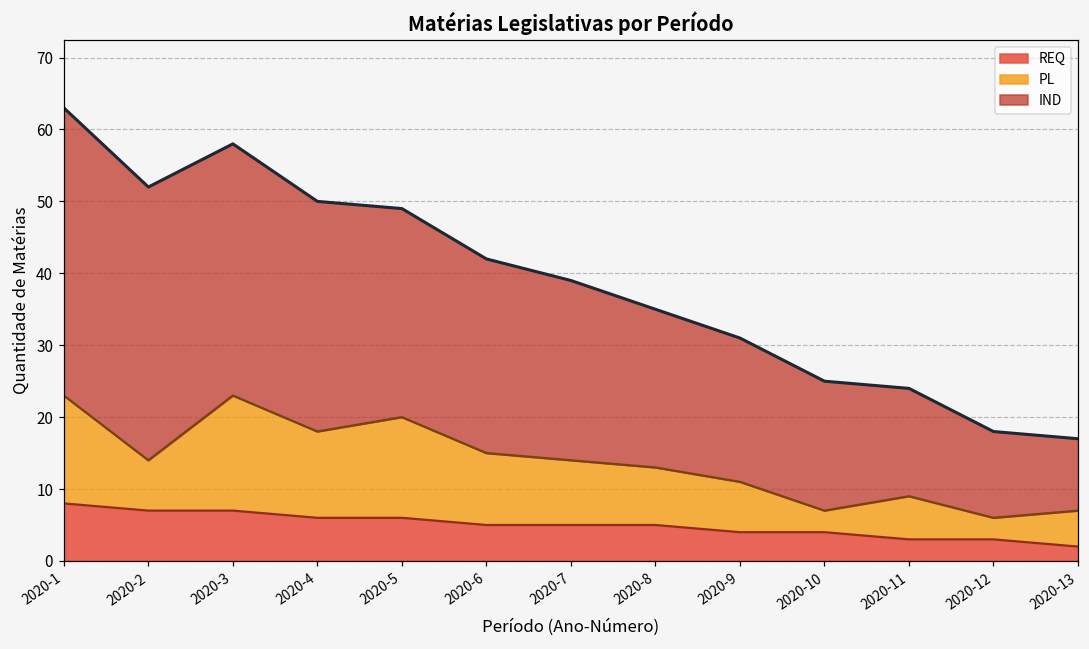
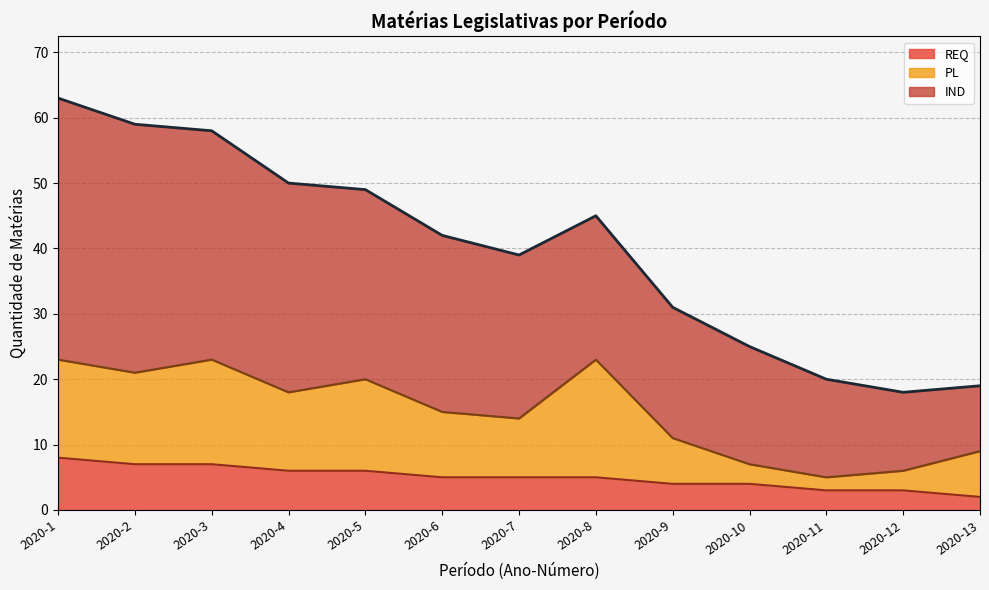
PL, 2020-2: 7 -> 14
PL, 2020-8: 8 -> 18
PL, 2020-11: 6 -> 2
PL, 2020-13: 5 -> 7
